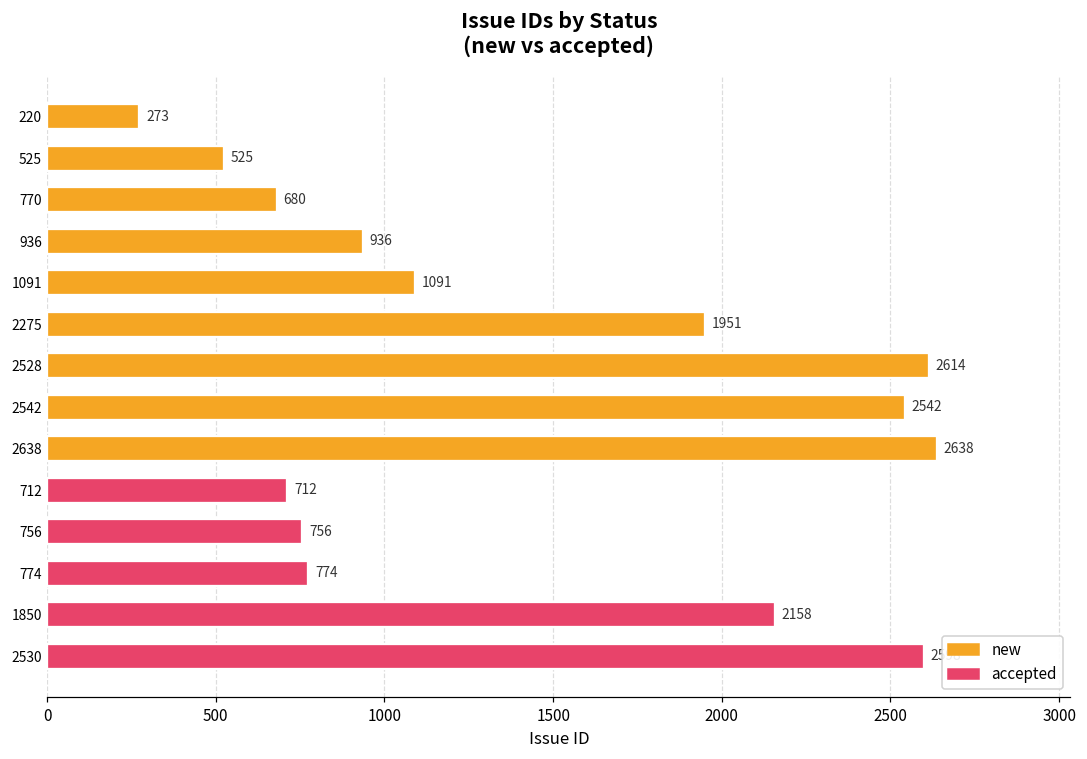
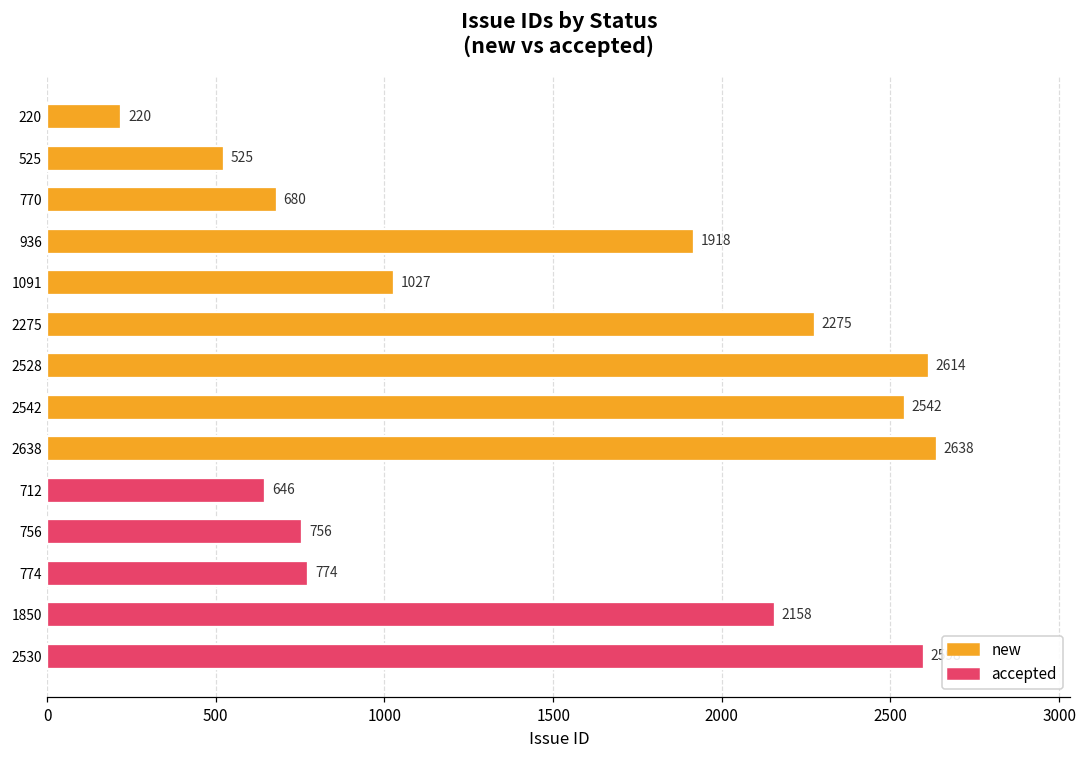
220: 273 -> 220
936: 936 -> 1918
1091: 1091 -> 1027
2275: 1951 -> 2275
712: 712 -> 646
